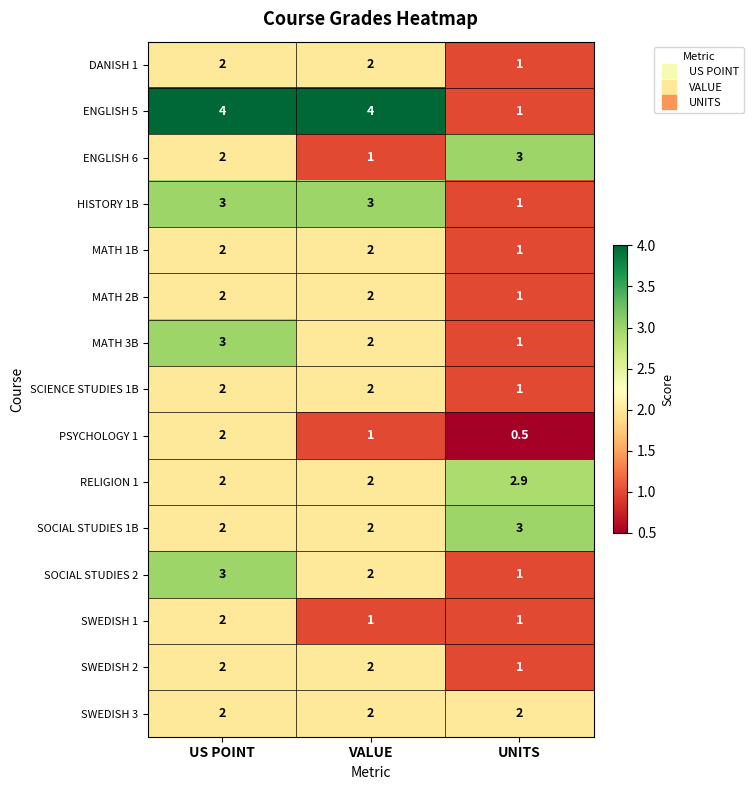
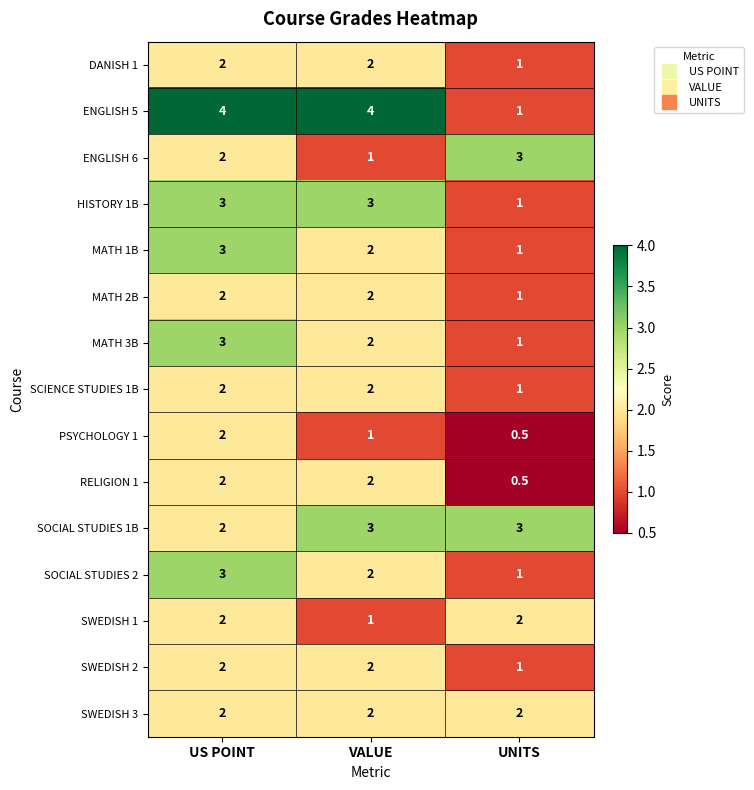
MATH 1B, US POINT: 2 -> 3
RELIGION 1, UNITS: 2.9 -> 0.5
SOCIAL STUDIES 1B, VALUE: 2 -> 3
SWEDISH 1, UNITS: 1 -> 2
